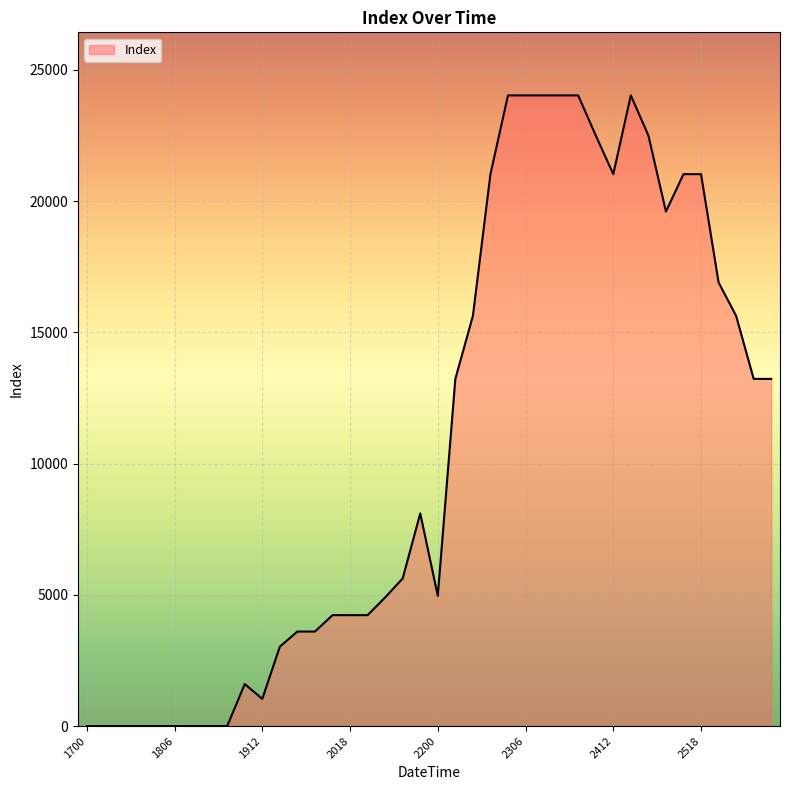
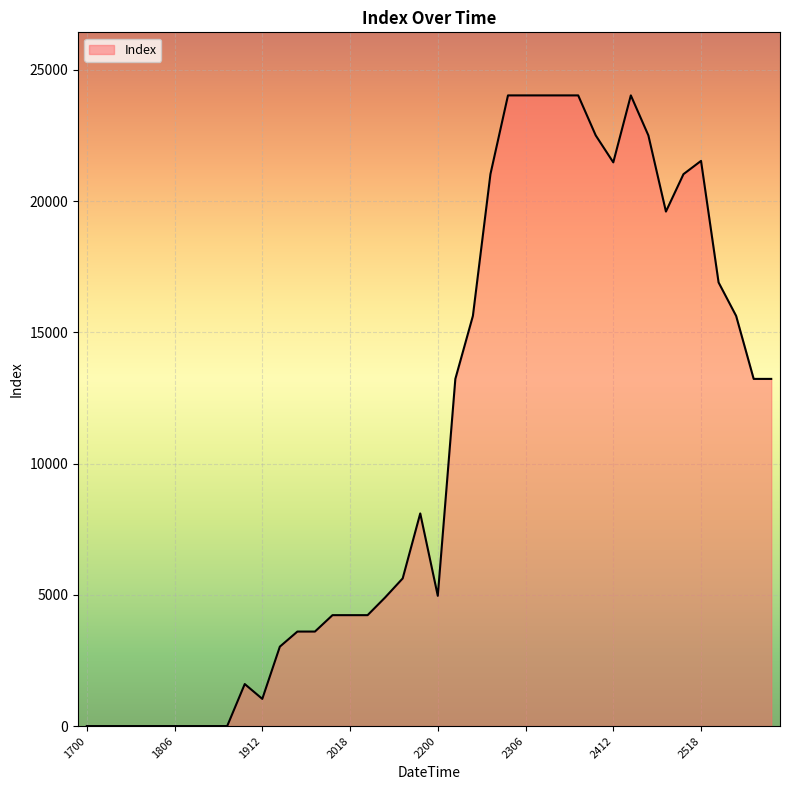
2412: 21000 -> 21500
2518: 21000 -> 21500
